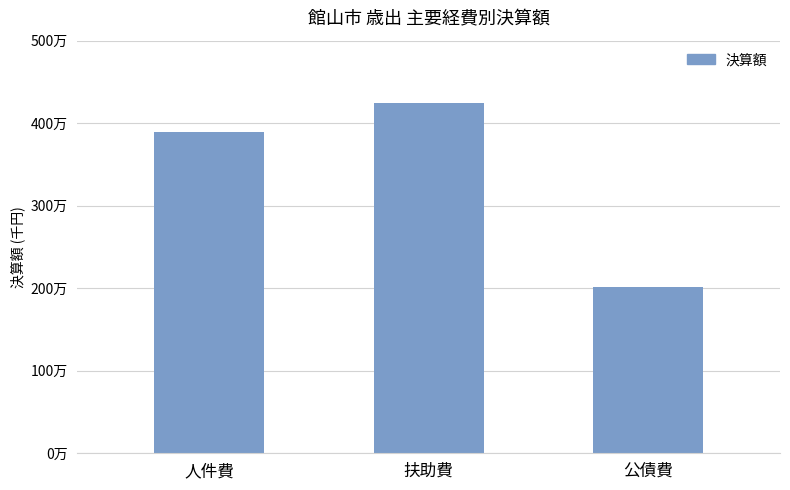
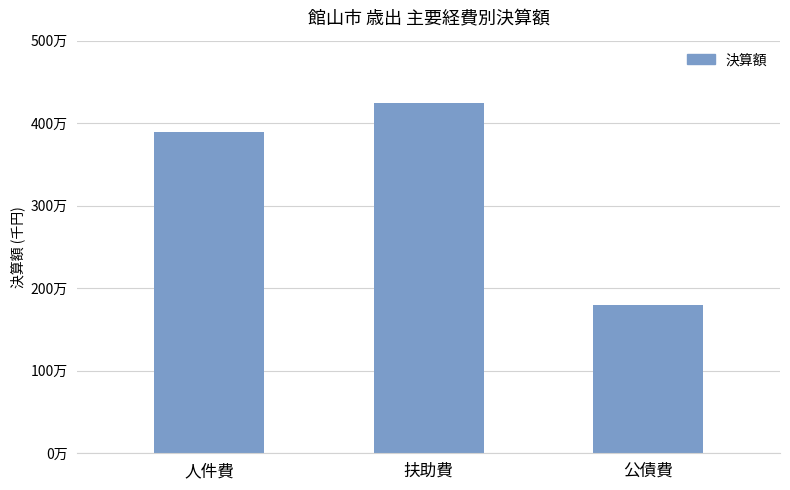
公債費: 200万 -> 180万
